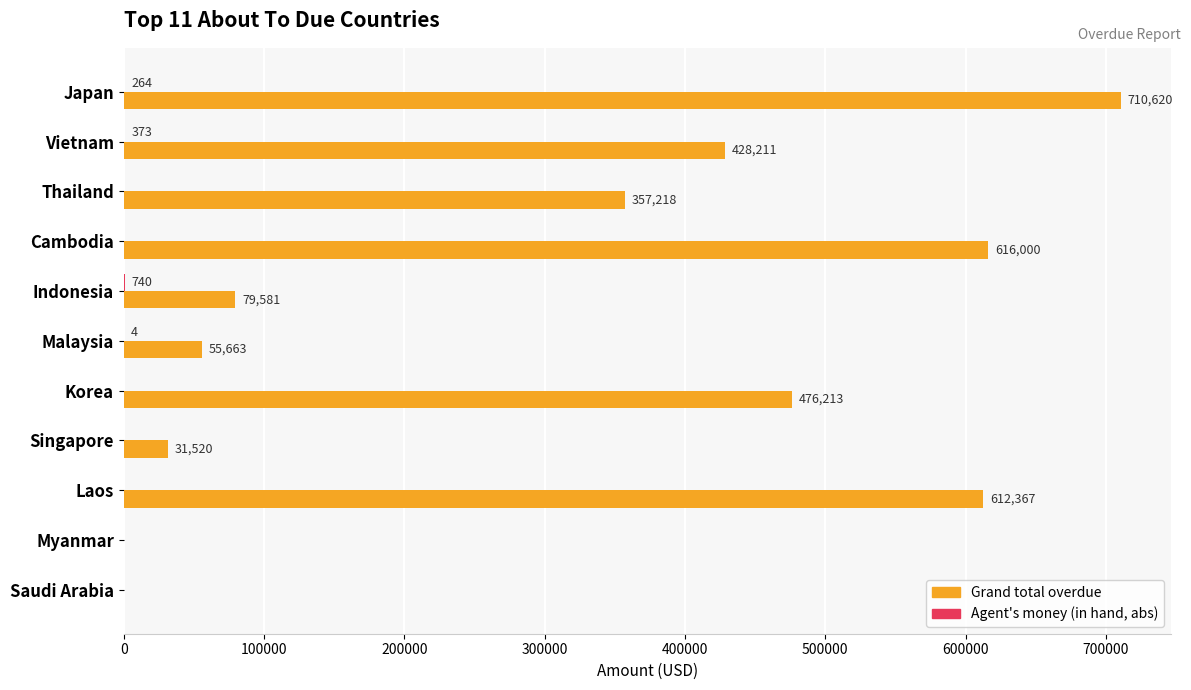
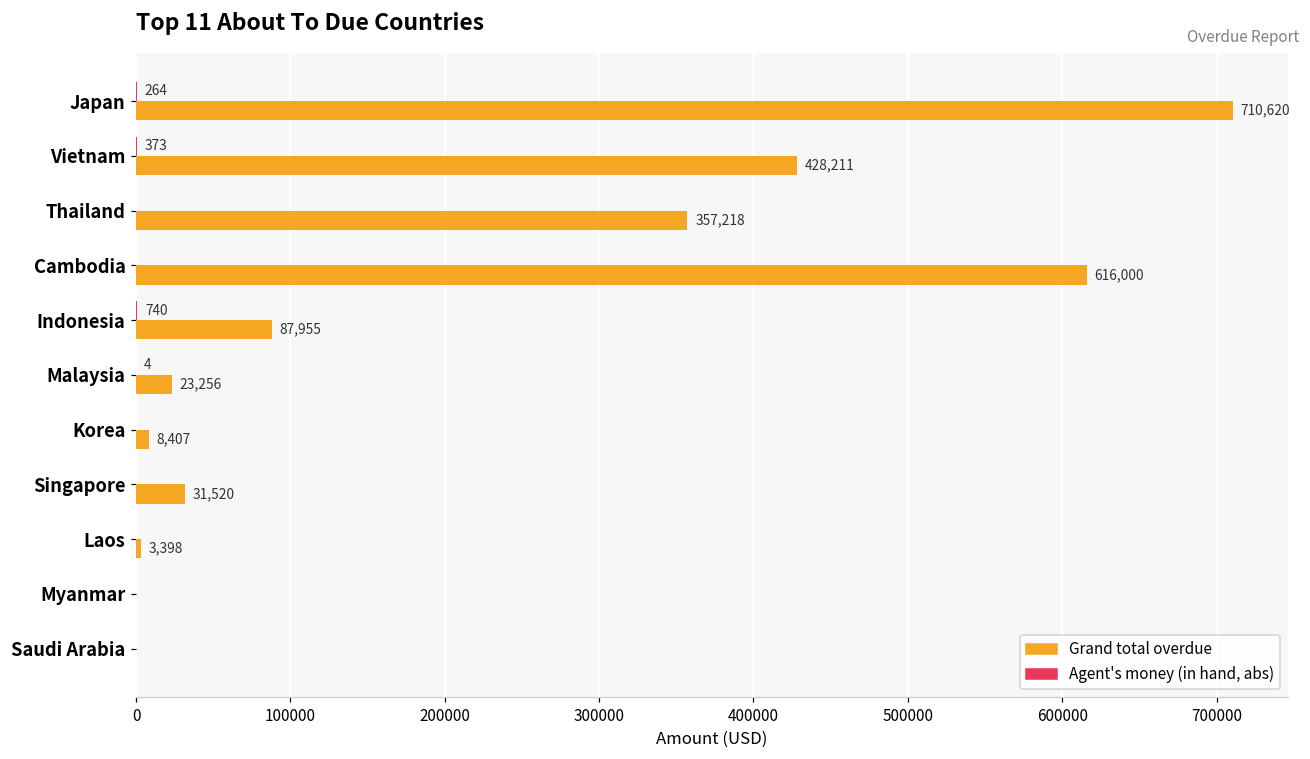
Grand total overdue, Indonesia: 79,581 -> 87,955
Grand total overdue, Malaysia: 55,663 -> 23,256
Grand total overdue, Korea: 476,213 -> 8,407
Grand total overdue, Laos: 612,367 -> 3,398
